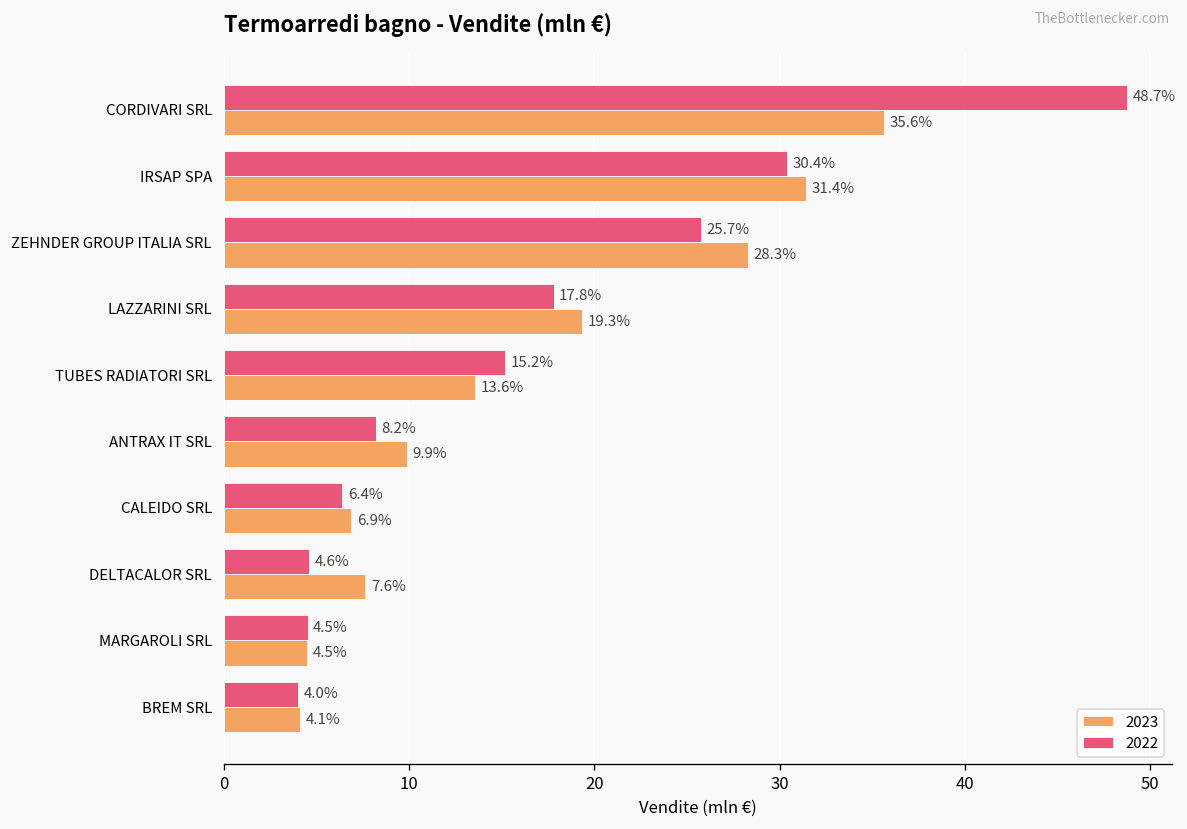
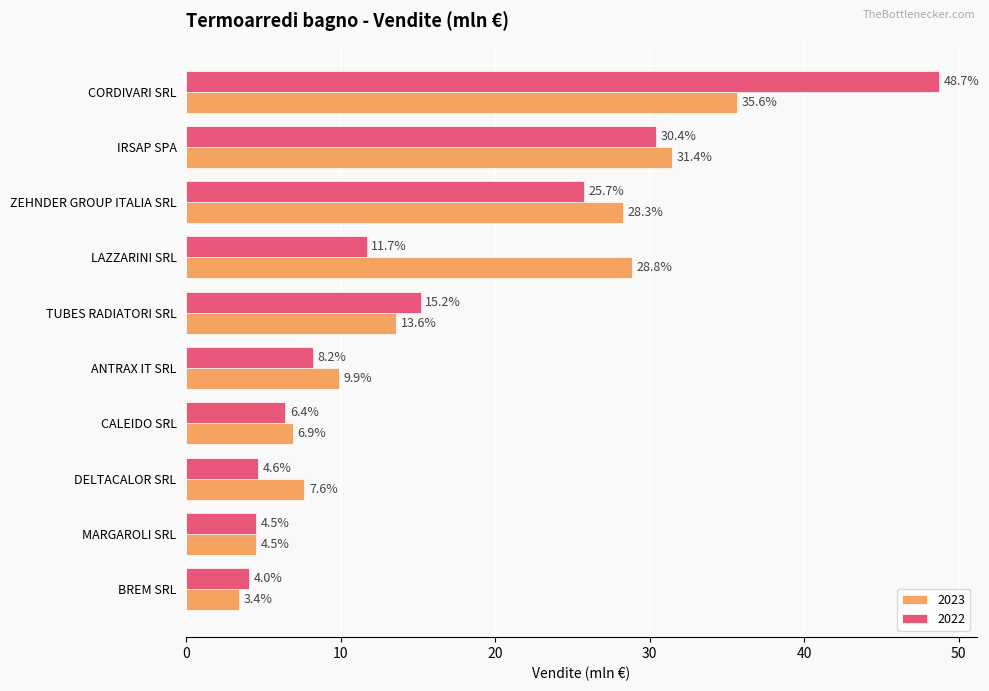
2022, LAZZARINI SRL: 17.8% -> 11.7%
2023, LAZZARINI SRL: 19.3% -> 28.8%
2023, BREM SRL: 4.1% -> 3.4%
